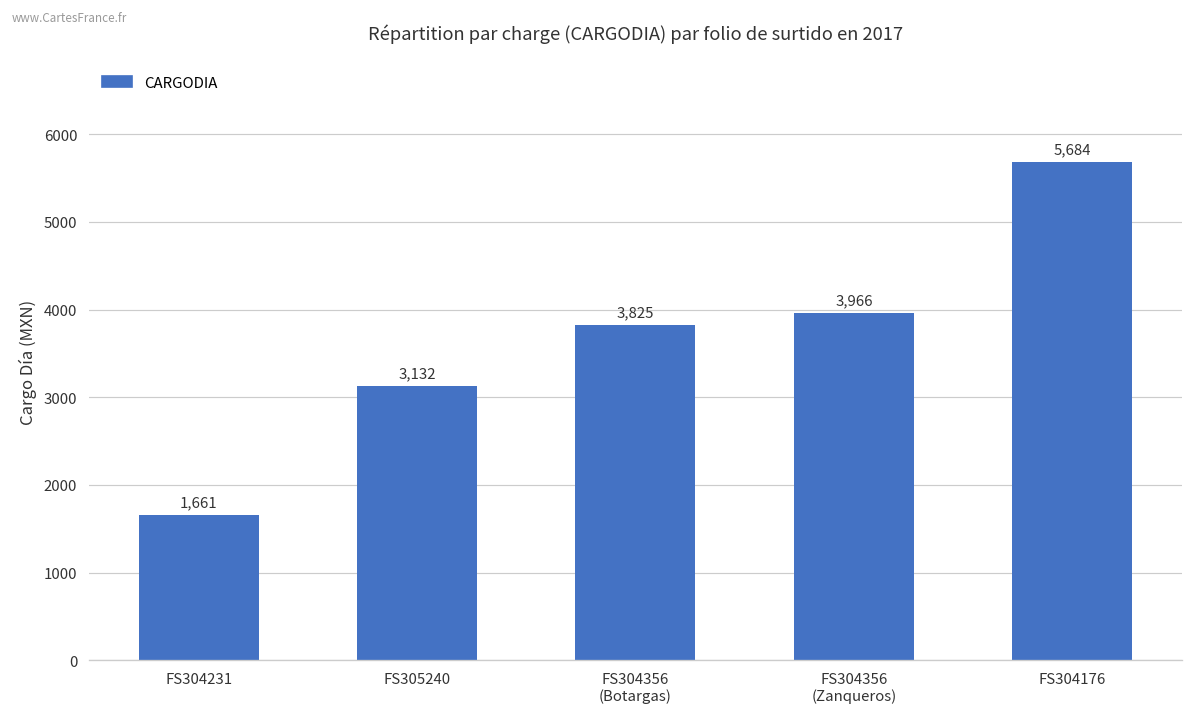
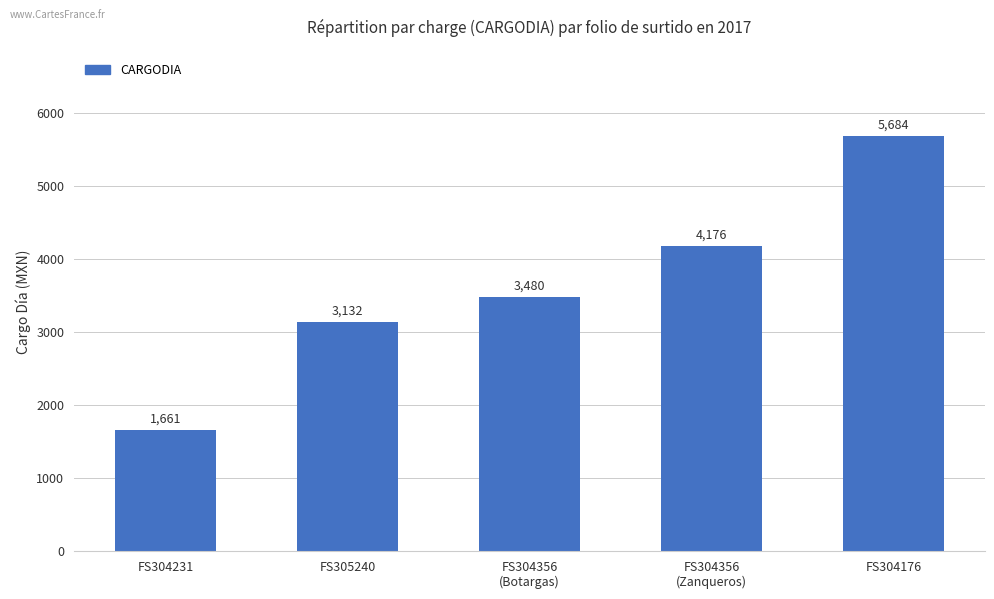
FS304356 (Botargas): 3,825 -> 3,480
FS304356 (Zanqueros): 3,966 -> 4,176
